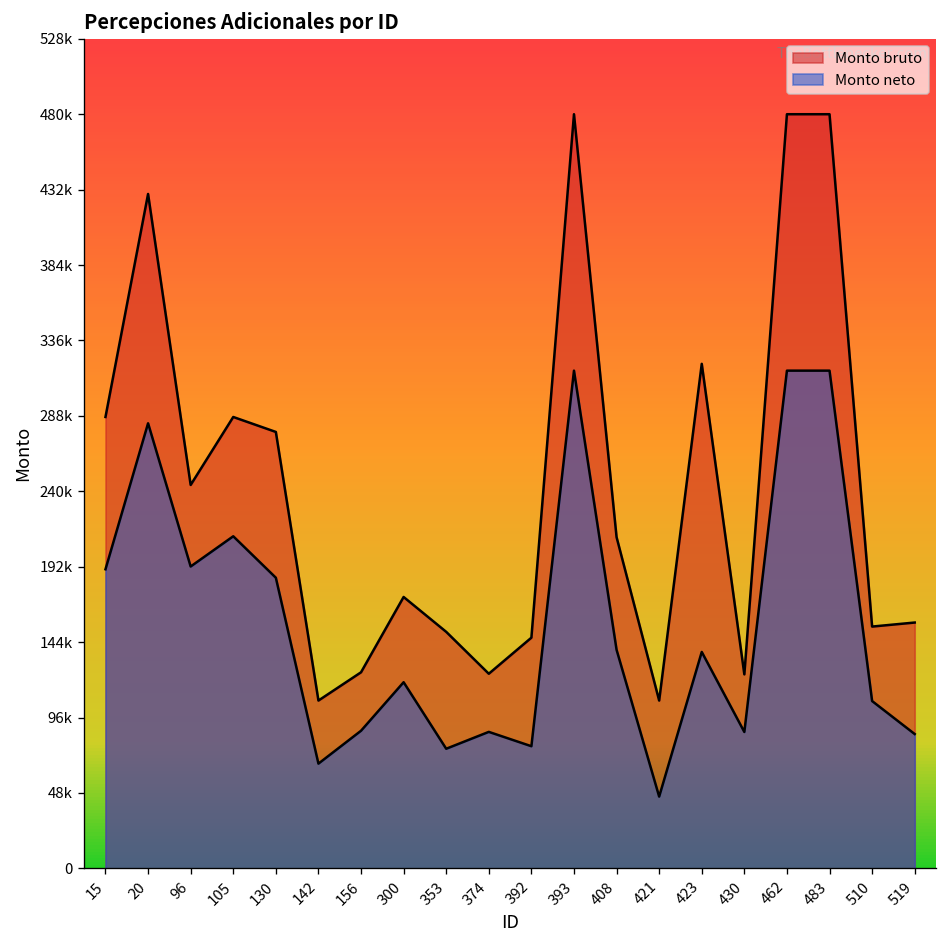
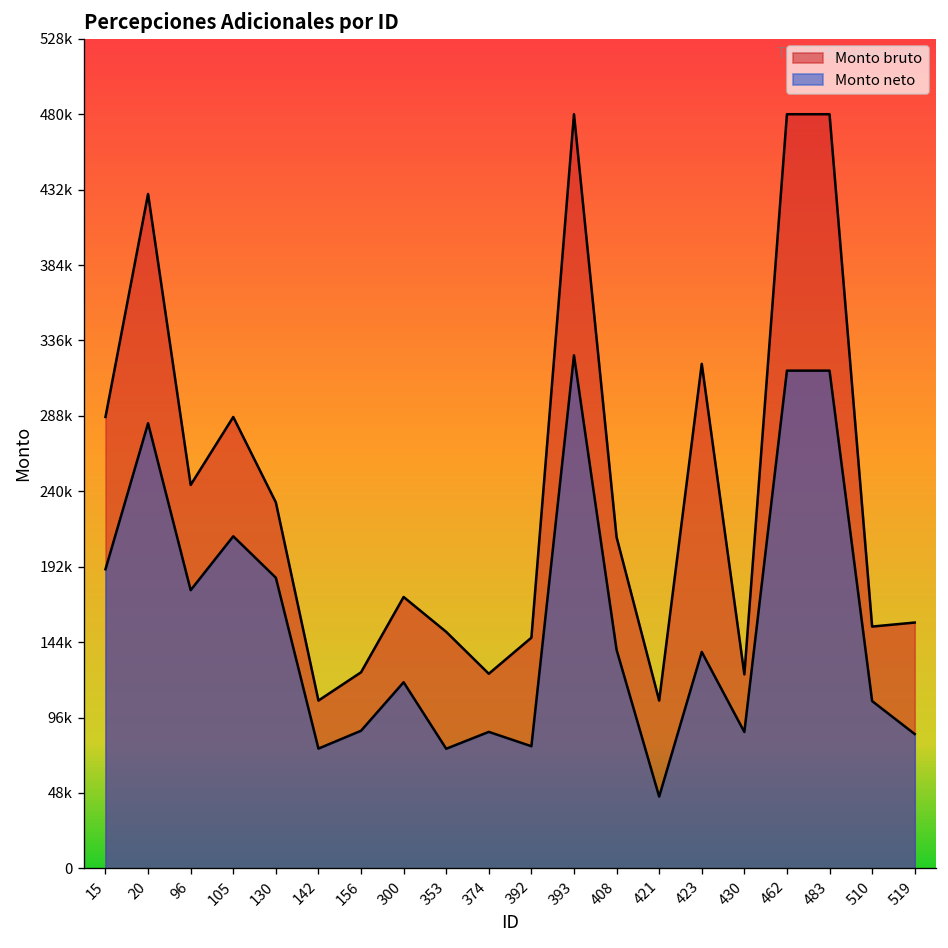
Monto neto, 96: 192000 -> 177000
Monto bruto, 130: 278000 -> 233000
Monto neto, 142: 67000 -> 76000
Monto neto, 393: 317000 -> 327000
